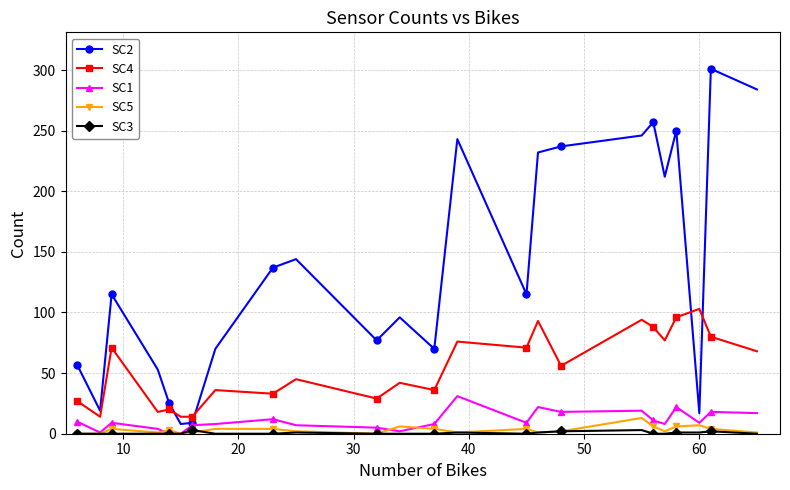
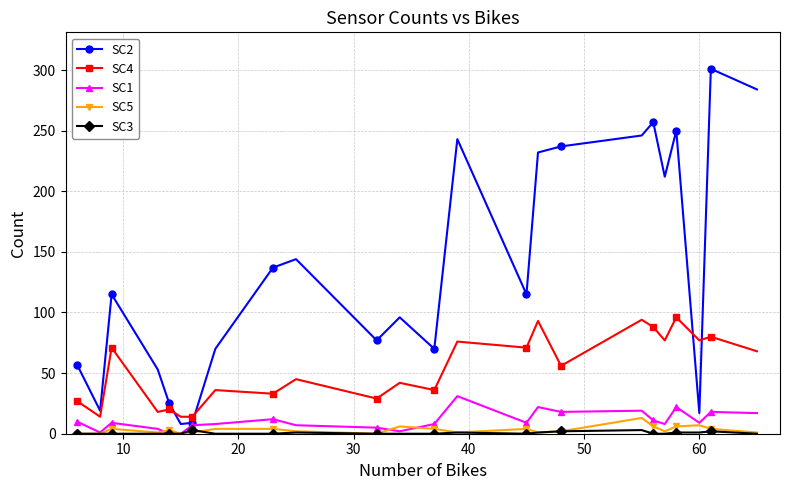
SC4, 60: 103 -> 77
